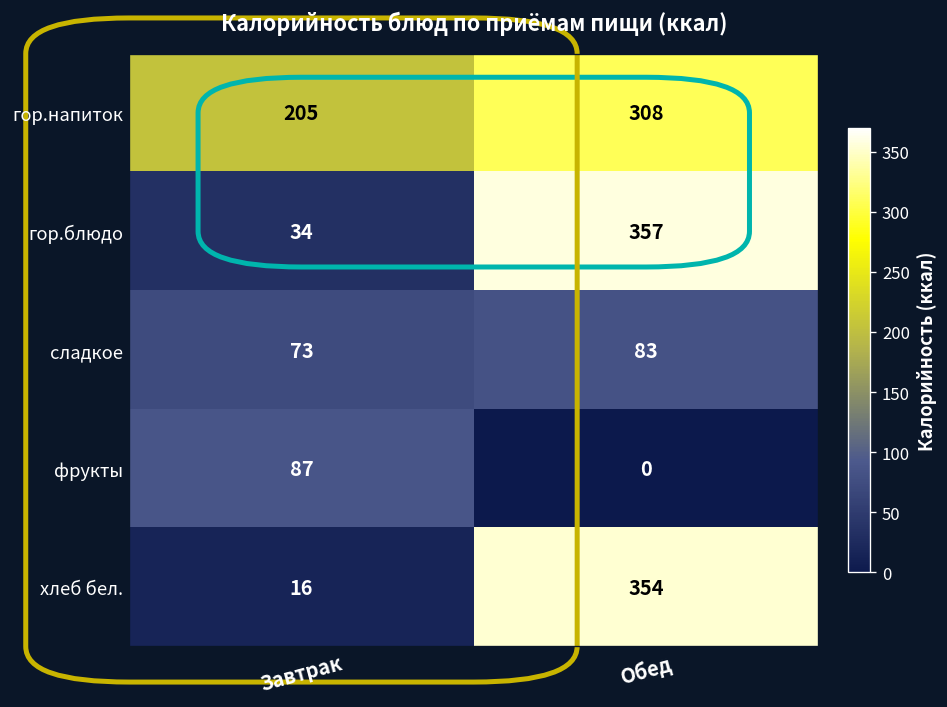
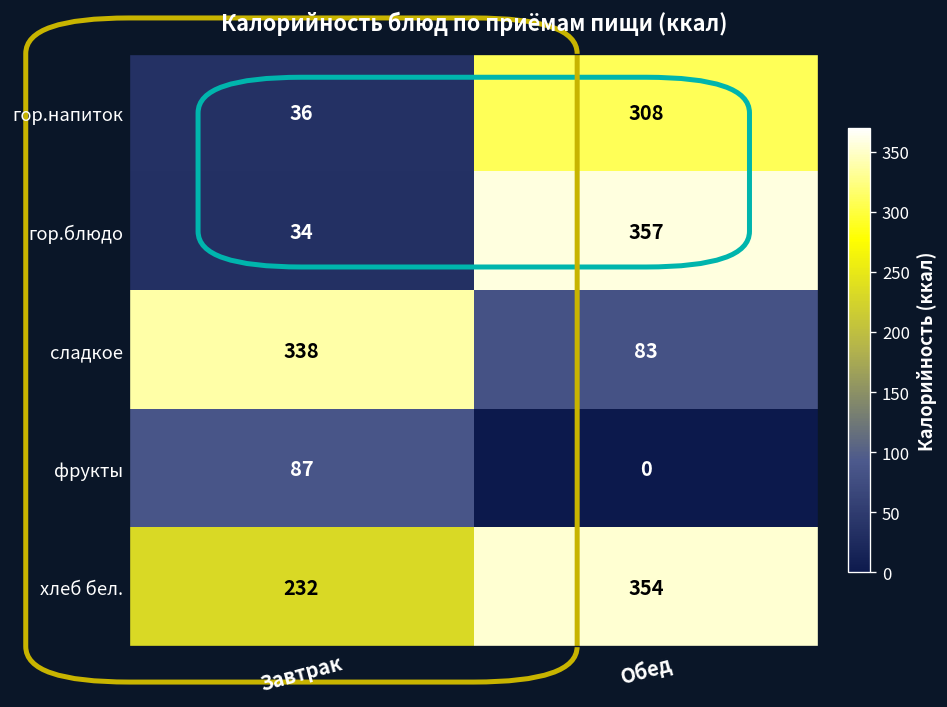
гор.напиток, Завтрак: 205 -> 36
сладкое, Завтрак: 73 -> 338
хлеб бел., Завтрак: 16 -> 232
